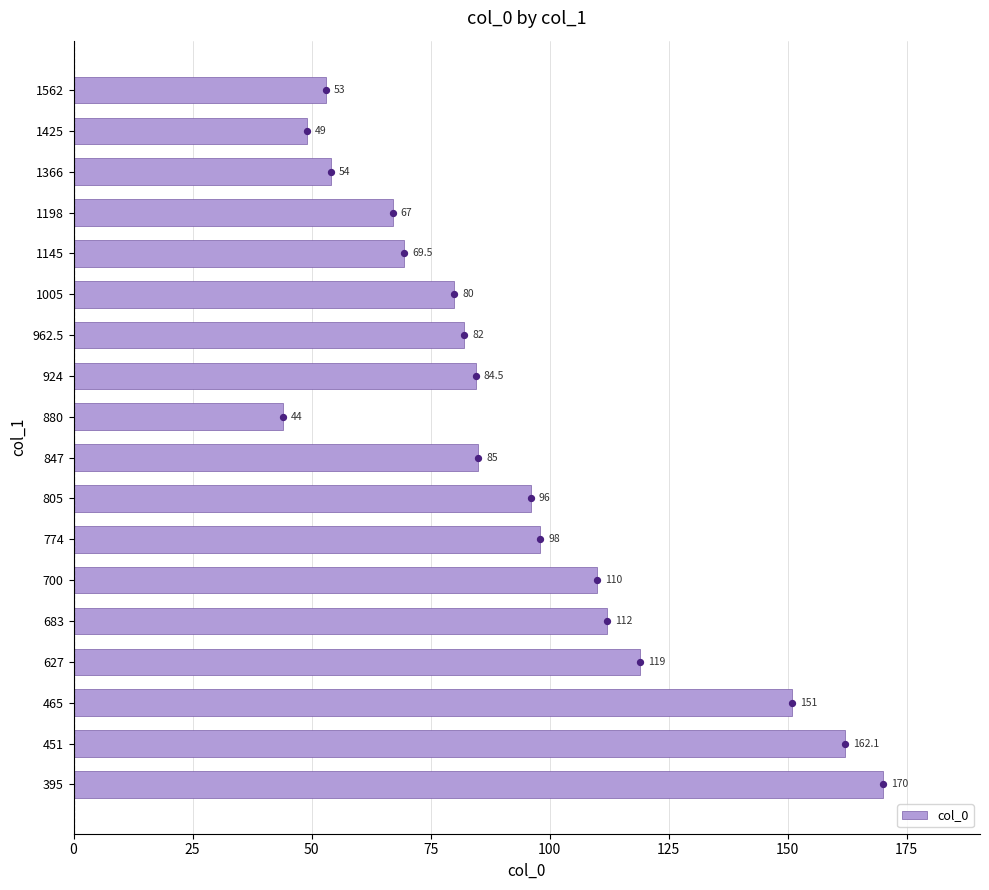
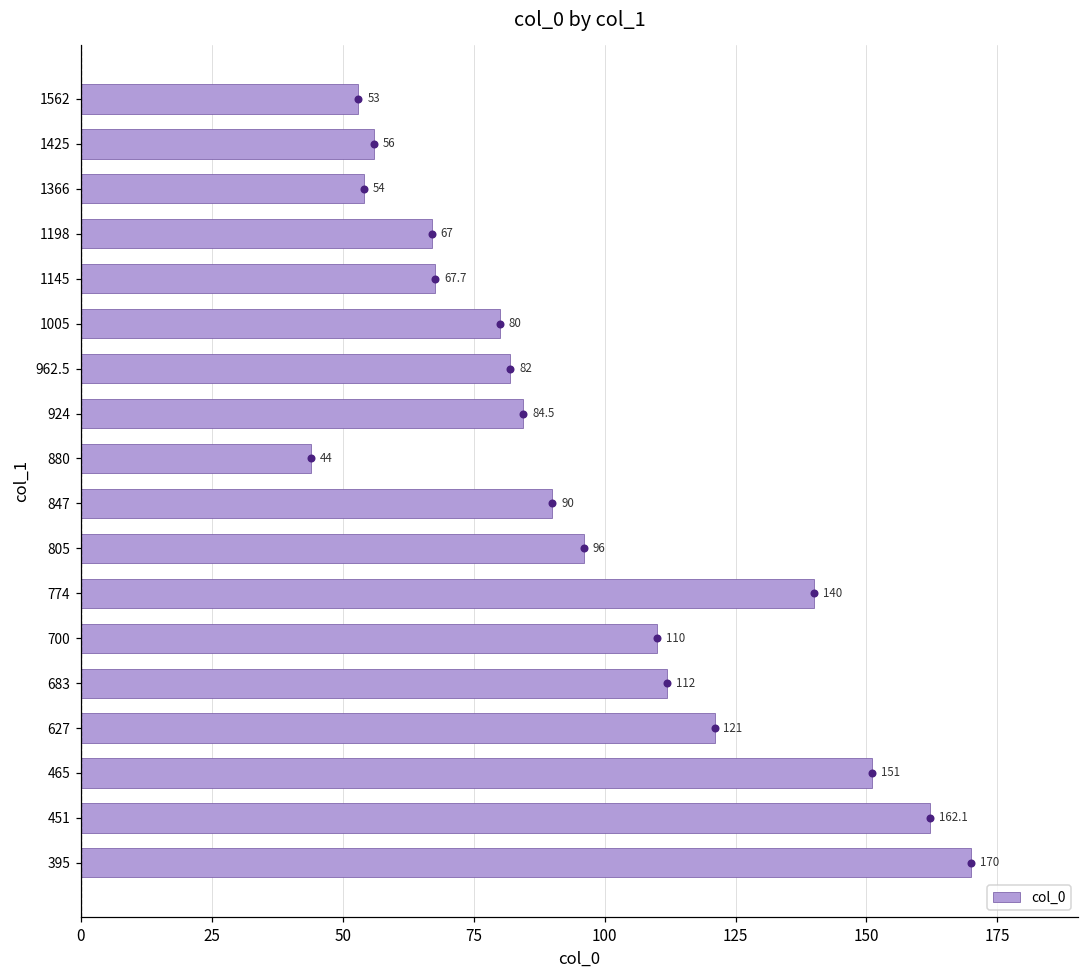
col_0, 1425: 49 -> 56
col_0, 1145: 69.5 -> 67.7
col_0, 847: 85 -> 90
col_0, 774: 98 -> 140
col_0, 627: 119 -> 121
